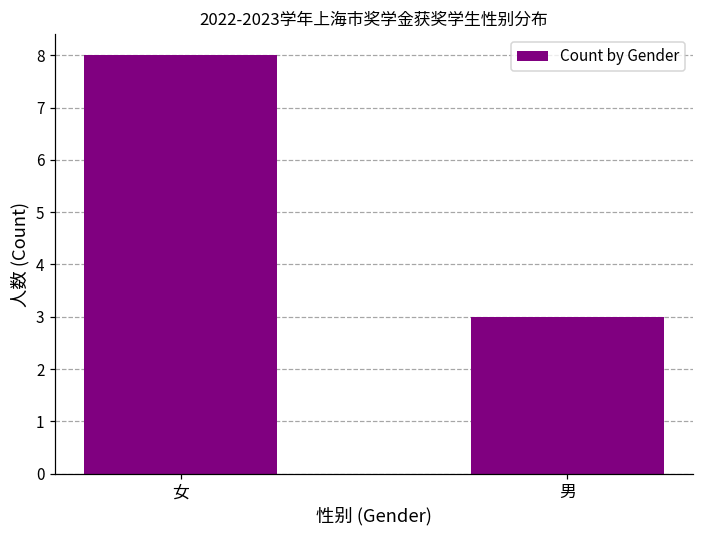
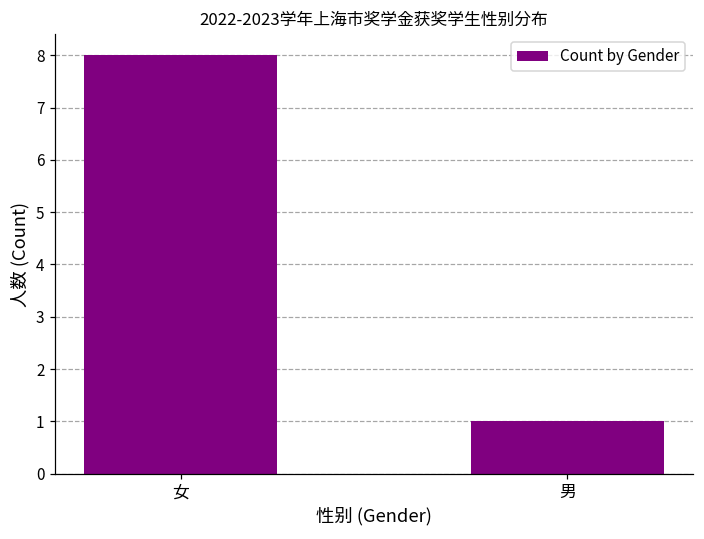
男: 3 -> 1
